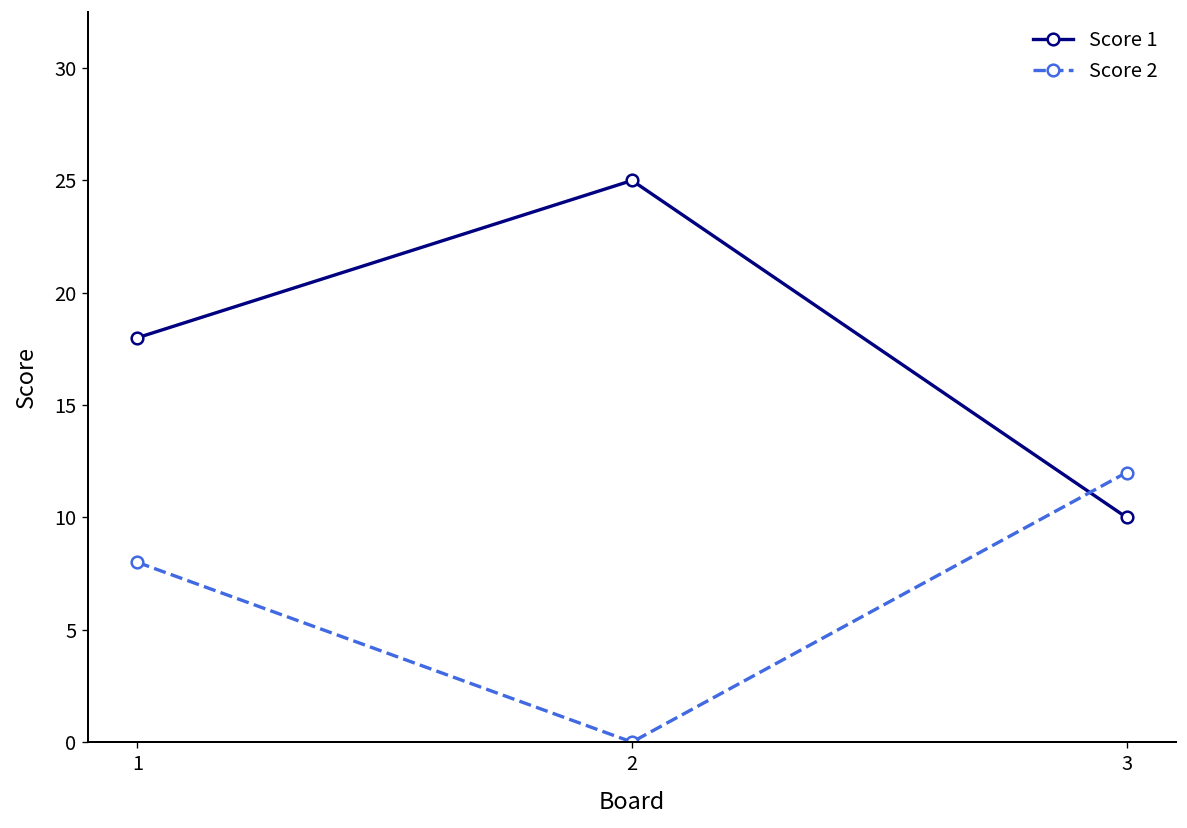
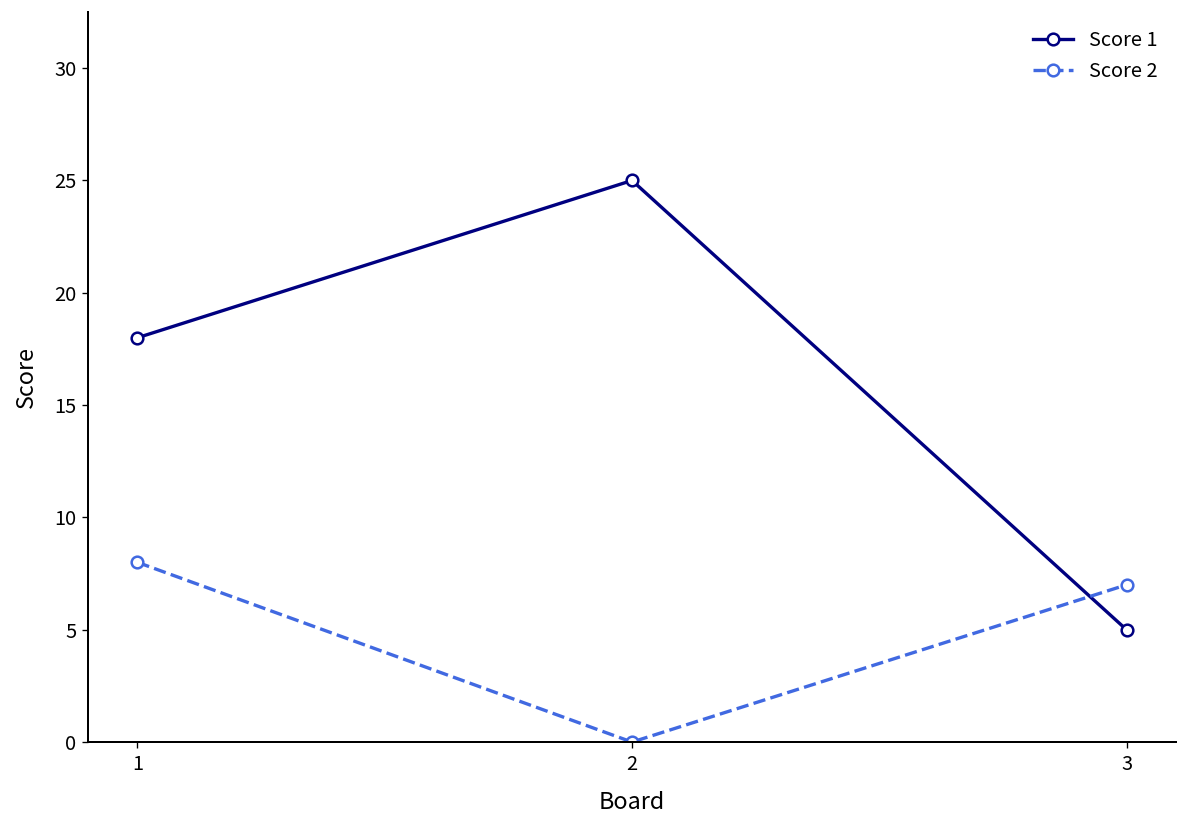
Score 1, 3: 10 -> 5
Score 2, 3: 12 -> 7
